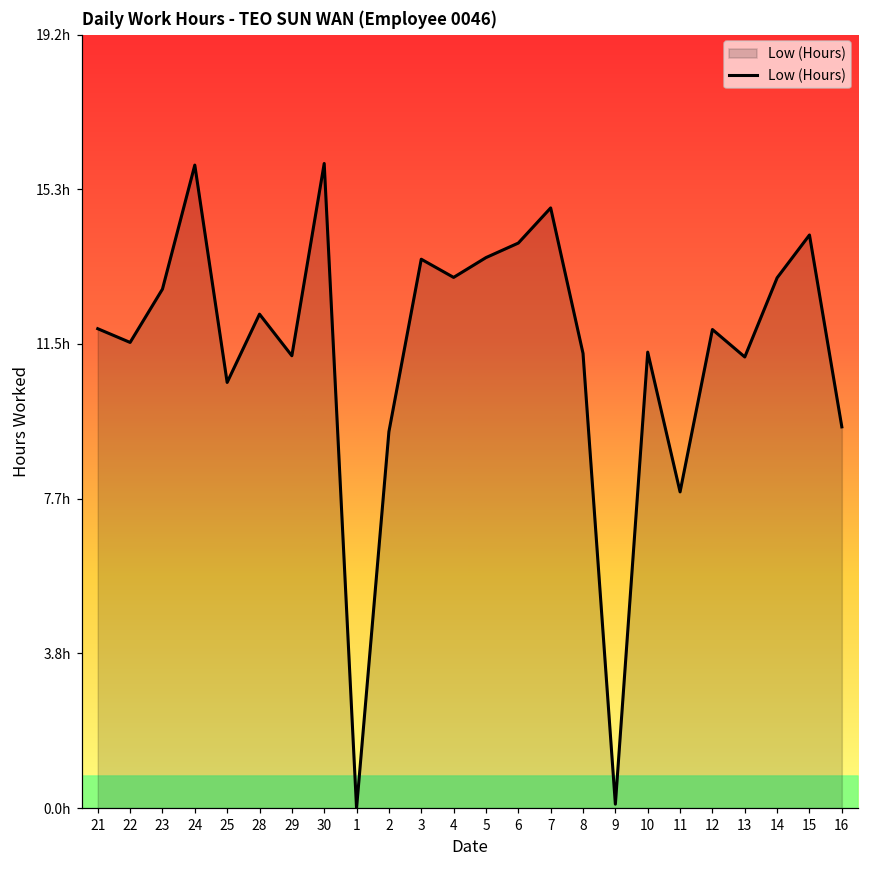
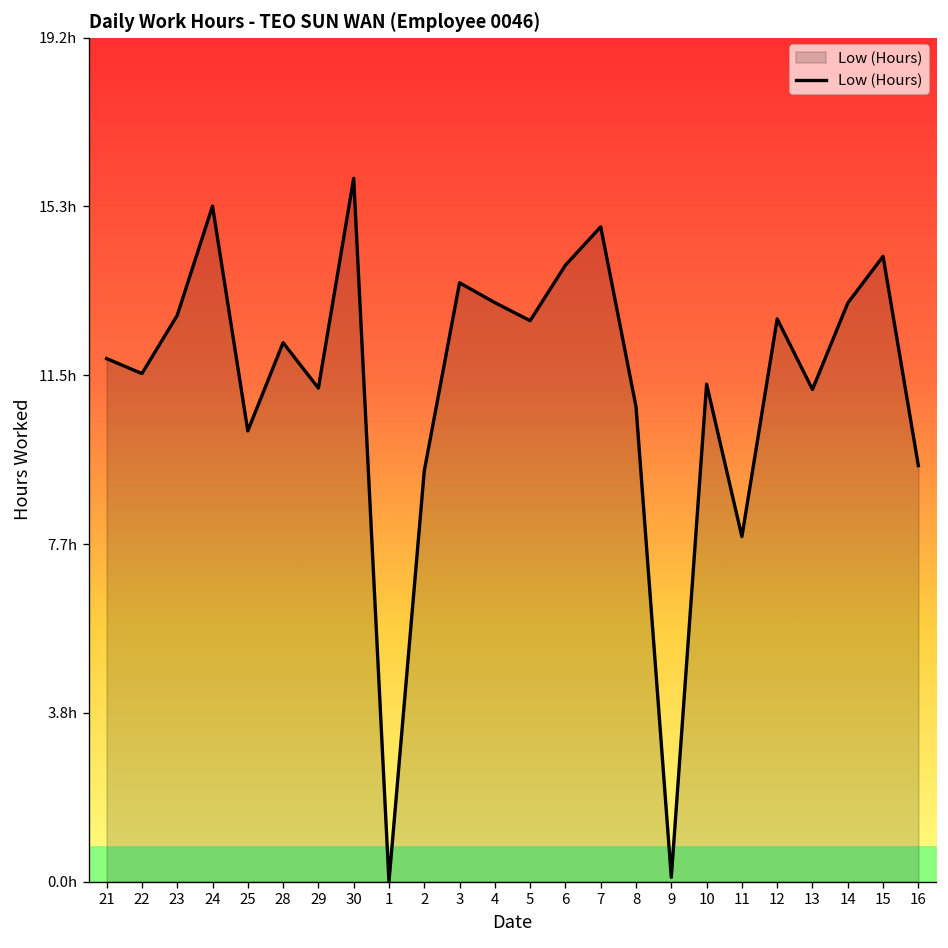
Low (Hours), 24: 15.9h -> 15.3h
Low (Hours), 25: 10.5h -> 10.2h
Low (Hours), 5: 13.6h -> 12.7h
Low (Hours), 8: 11.3h -> 10.8h
Low (Hours), 12: 11.9h -> 12.8h
